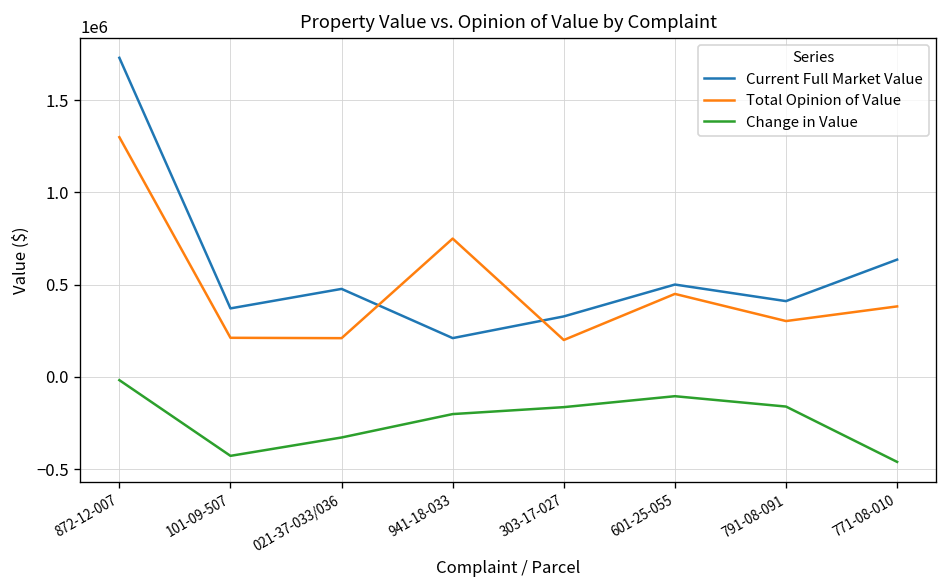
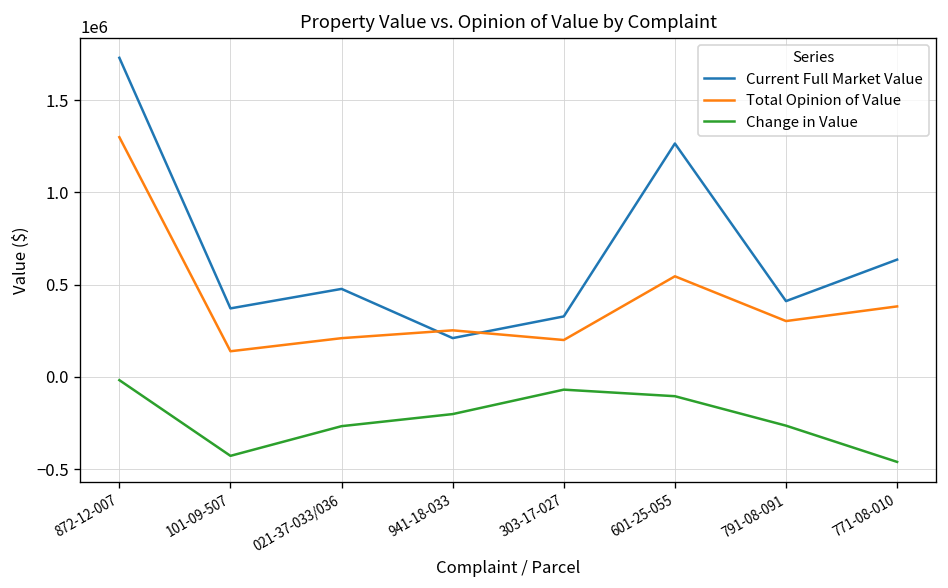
Total Opinion of Value, 101-09-507: 210000 -> 140000
Change in Value, 021-37-033/036: -330000 -> -270000
Total Opinion of Value, 941-18-033: 750000 -> 250000
Change in Value, 303-17-027: -160000 -> -70000
Current Full Market Value, 601-25-055: 500000 -> 1270000
Total Opinion of Value, 601-25-055: 450000 -> 550000
Change in Value, 791-08-091: -160000 -> -260000
